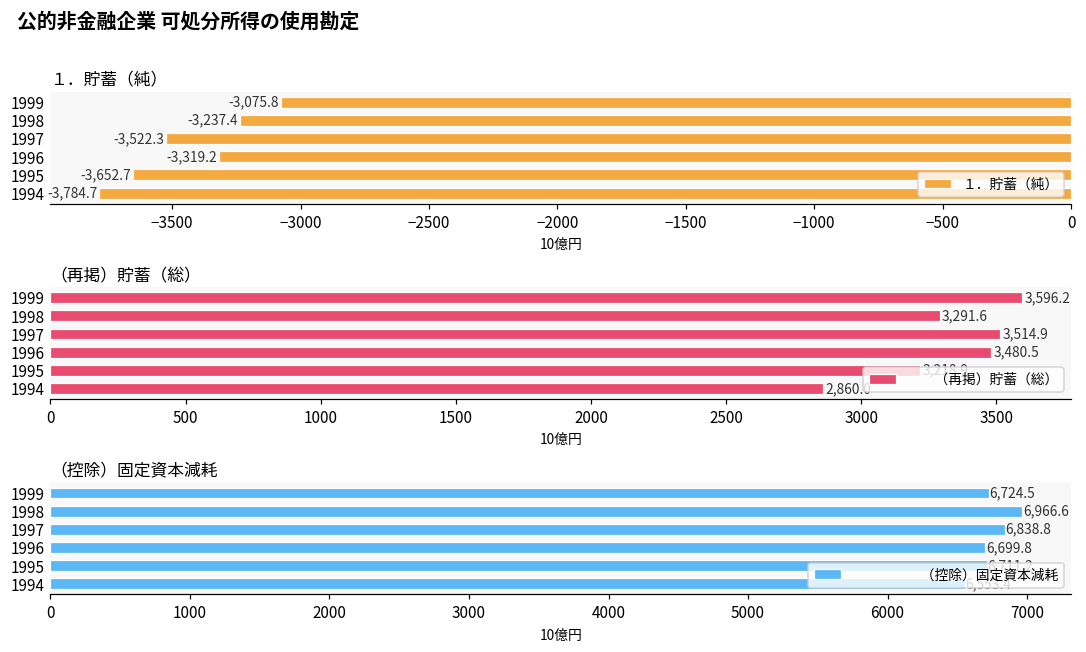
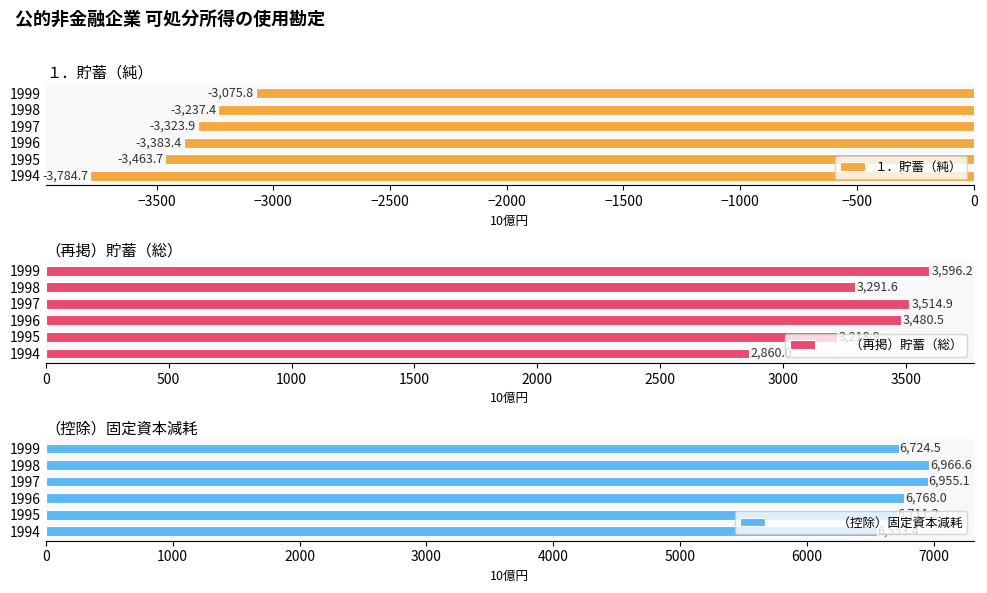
１．貯蓄（純）, 1997: -3,522.3 -> -3,323.9
１．貯蓄（純）, 1996: -3,319.2 -> -3,383.4
１．貯蓄（純）, 1995: -3,652.7 -> -3,463.7
（控除）固定資本減耗, 1997: 6,838.8 -> 6,955.1
（控除）固定資本減耗, 1996: 6,699.8 -> 6,768.0
